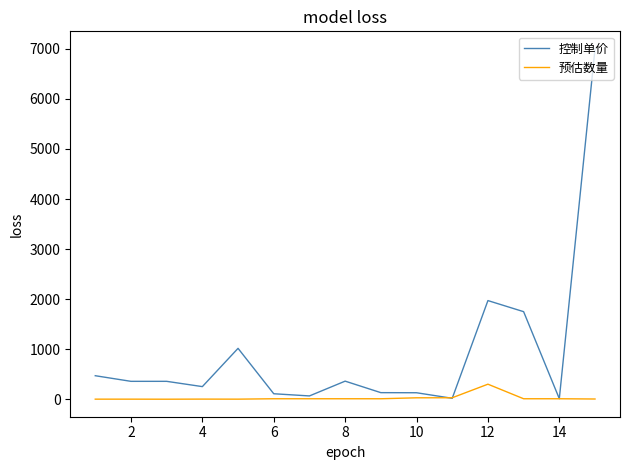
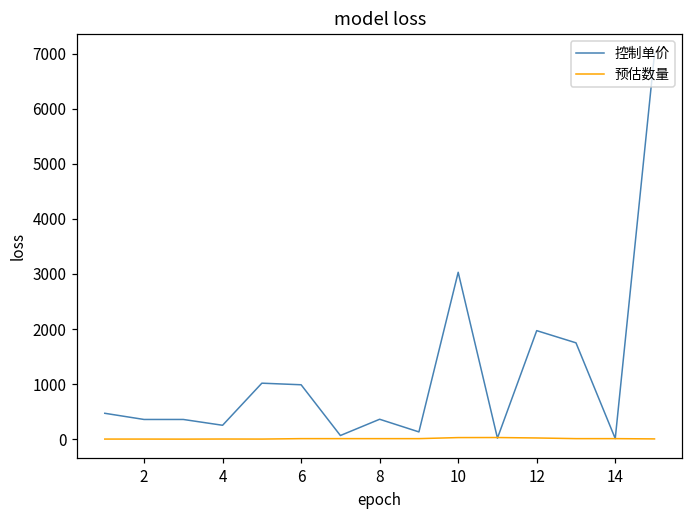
控制单价, 6: 100 -> 1000
控制单价, 10: 100 -> 3000
预估数量, 12: 300 -> 0
